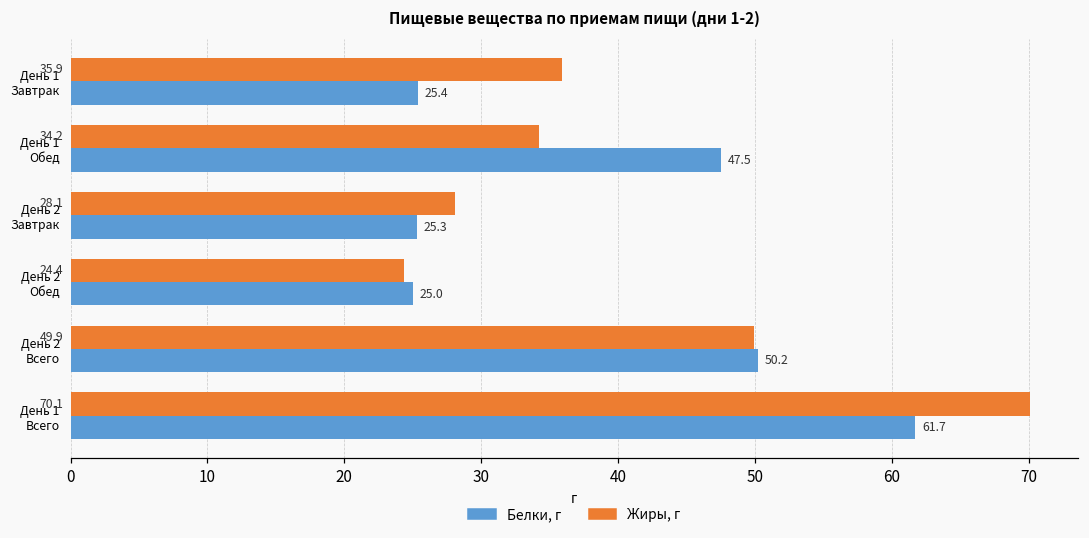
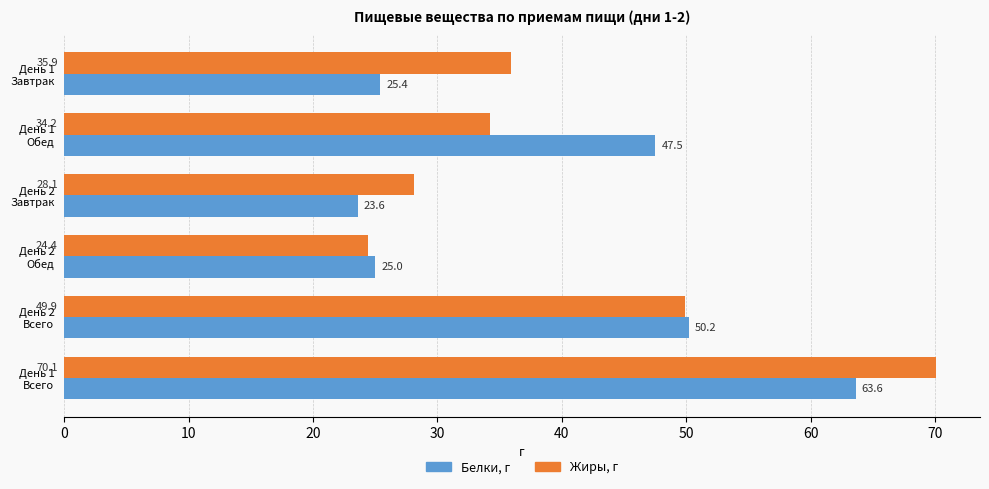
Белки, г, День 2 Завтрак: 25.3 -> 23.6
Белки, г, День 1 Всего: 61.7 -> 63.6
